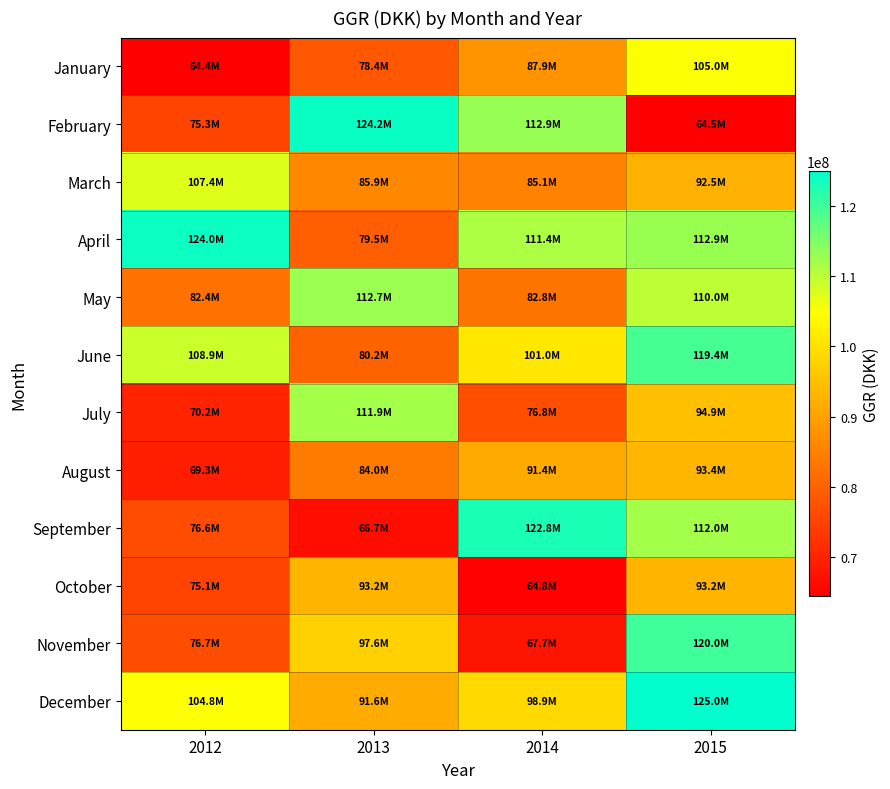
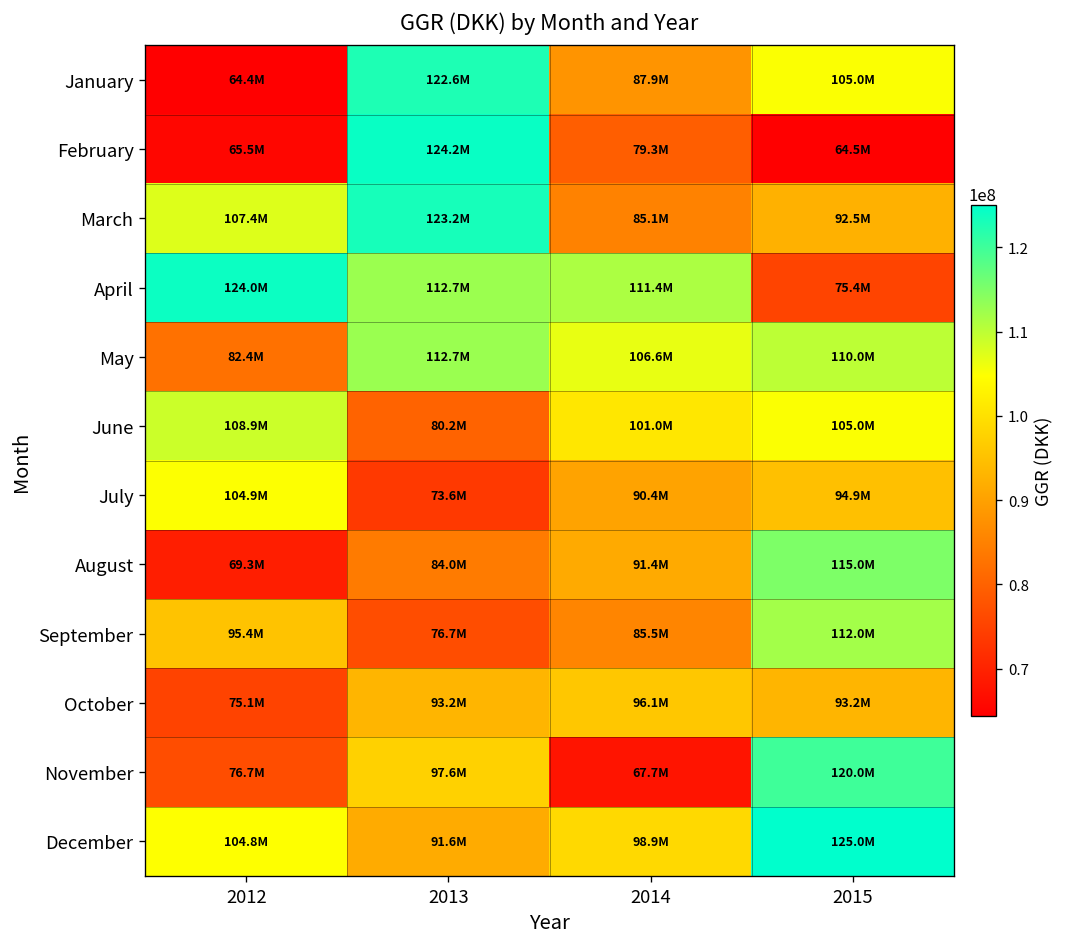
January, 2013: 78.4M -> 122.6M
February, 2012: 75.3M -> 65.5M
February, 2014: 112.9M -> 79.3M
March, 2013: 85.9M -> 123.2M
April, 2013: 79.5M -> 112.7M
April, 2015: 112.9M -> 75.4M
May, 2014: 82.8M -> 106.6M
June, 2015: 119.4M -> 105.0M
July, 2012: 70.2M -> 104.9M
July, 2013: 111.9M -> 73.6M
July, 2014: 76.8M -> 90.4M
August, 2015: 93.4M -> 115.0M
September, 2012: 76.6M -> 95.4M
September, 2013: 66.7M -> 76.7M
September, 2014: 122.8M -> 85.5M
October, 2014: 64.8M -> 96.1M
